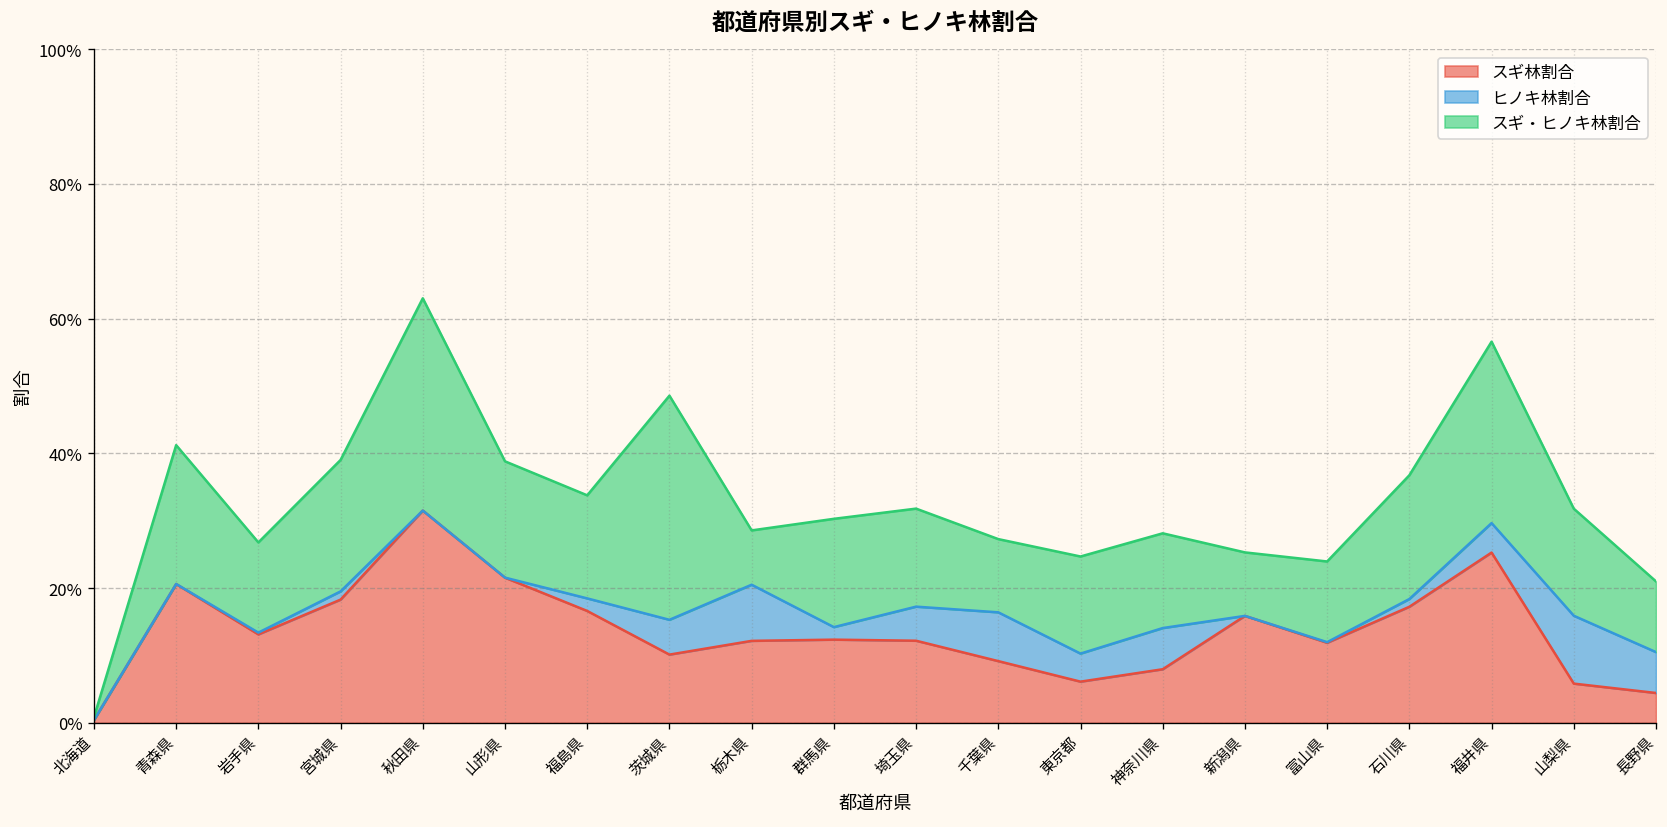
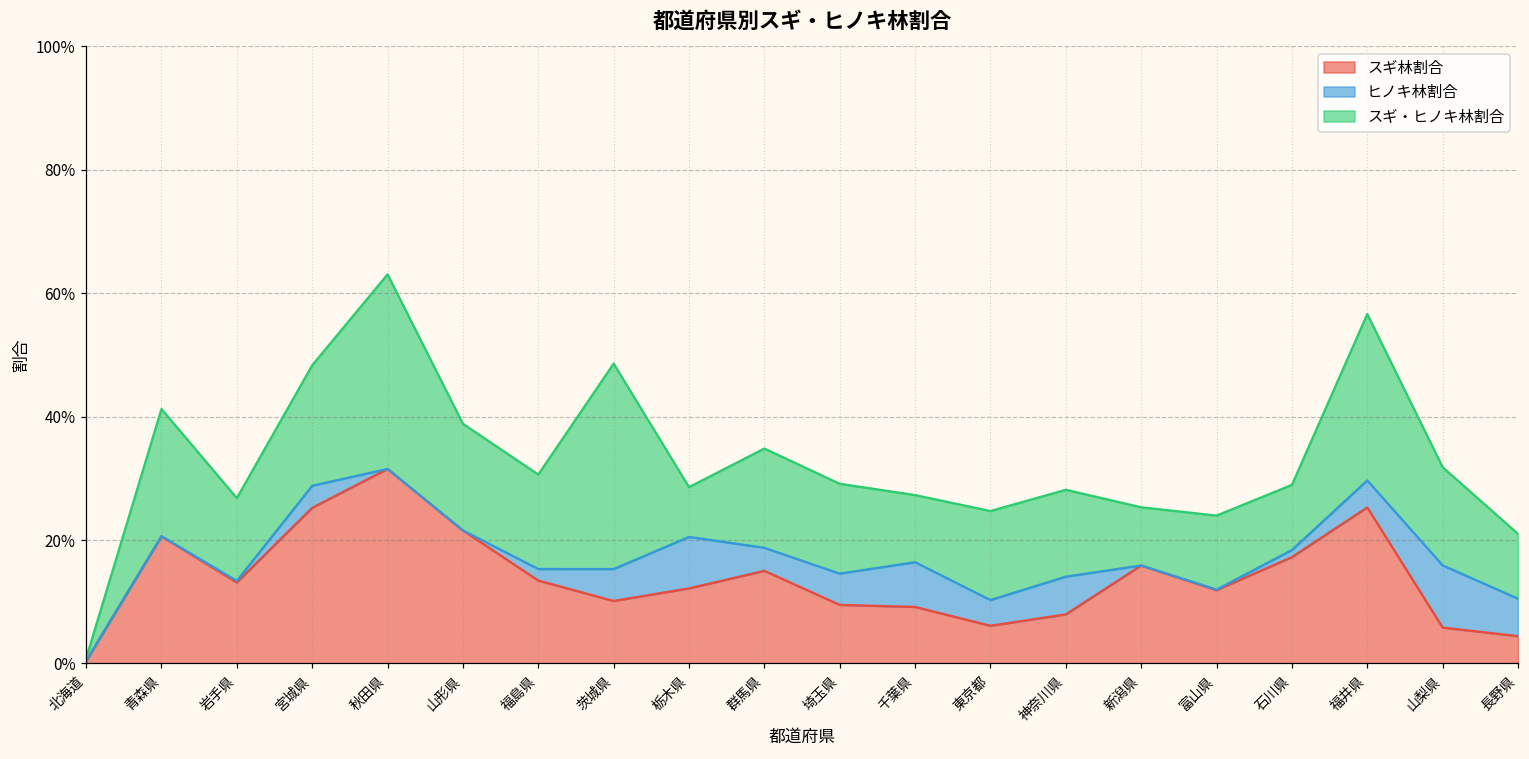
スギ林割合, 宮城県: 18% -> 25%
ヒノキ林割合, 宮城県: 1% -> 4%
スギ林割合, 福島県: 17% -> 13%
スギ林割合, 群馬県: 12% -> 15%
ヒノキ林割合, 群馬県: 2% -> 4%
スギ林割合, 埼玉県: 12% -> 9%
スギ・ヒノキ林割合, 石川県: 18% -> 11%
